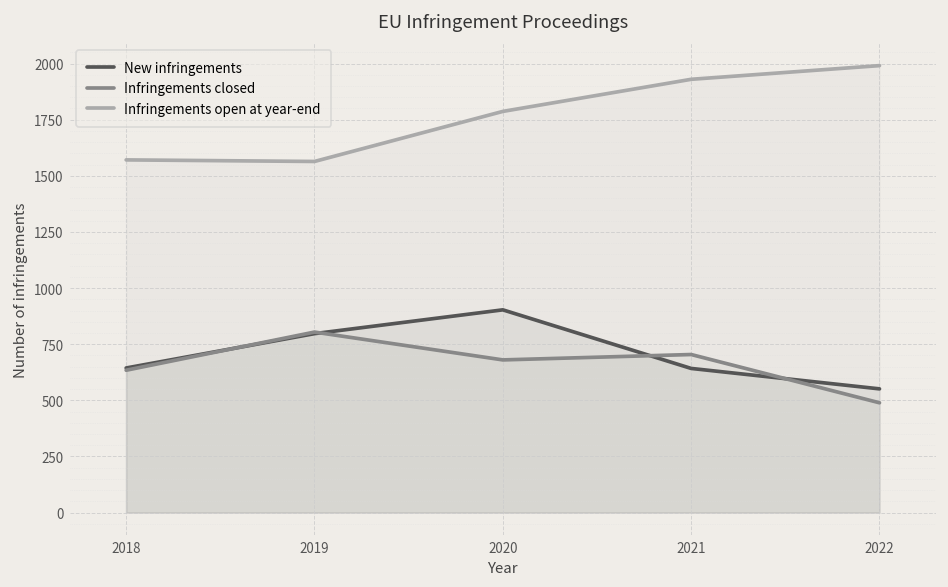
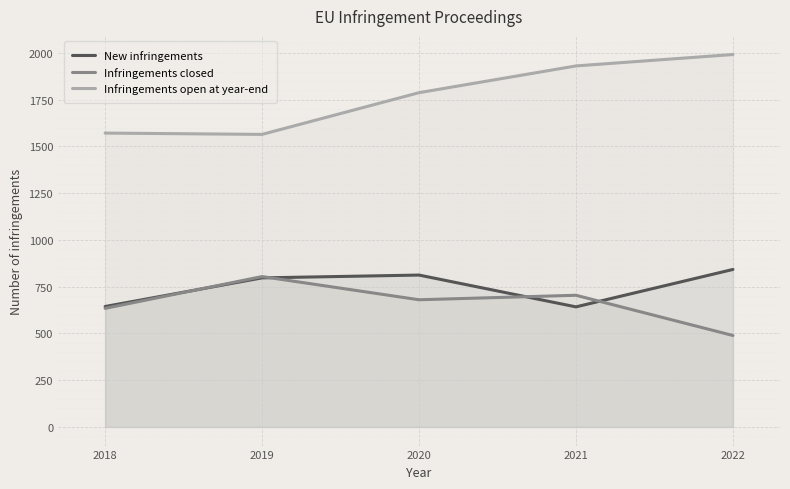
New infringements, 2020: 900 -> 810
New infringements, 2022: 550 -> 840
